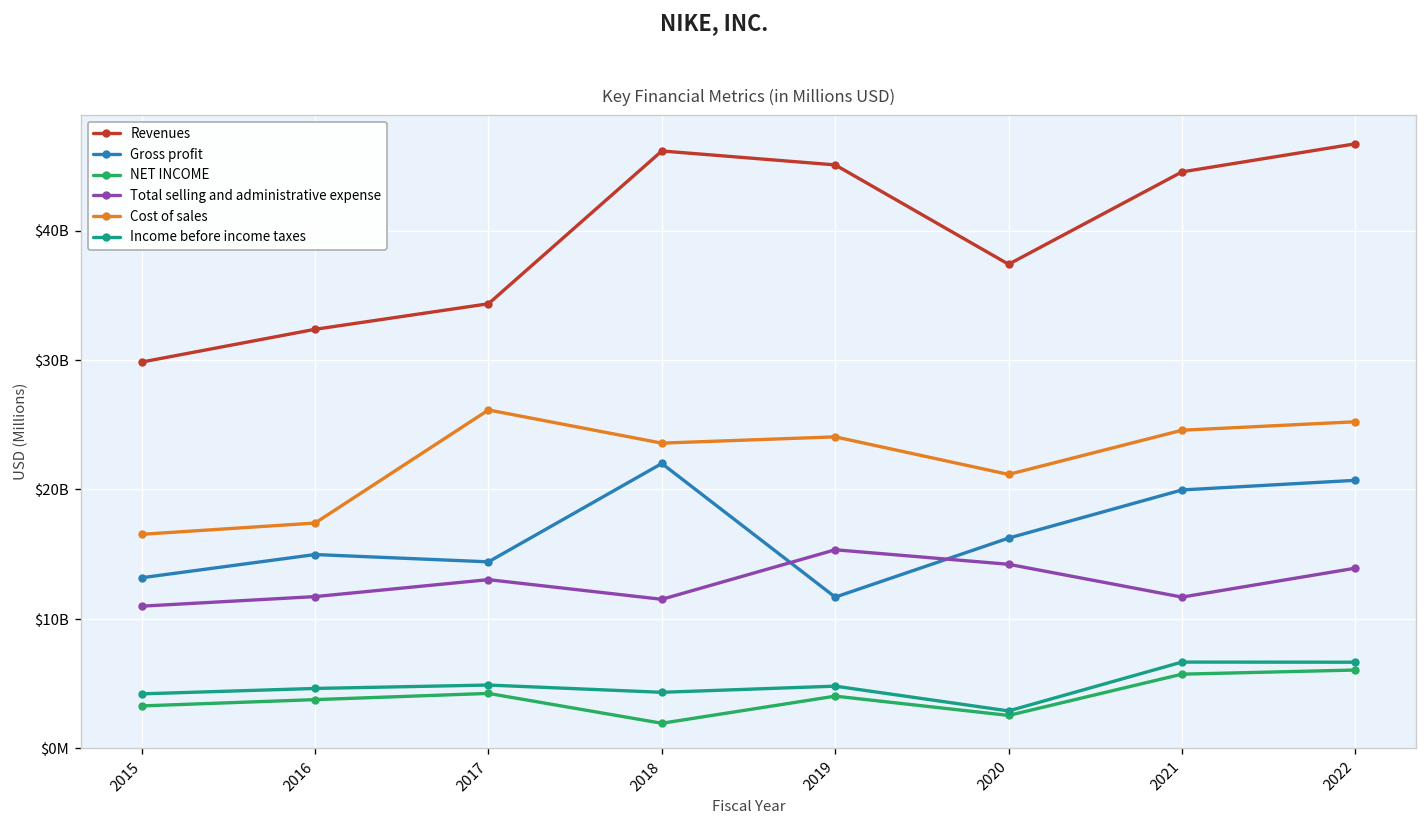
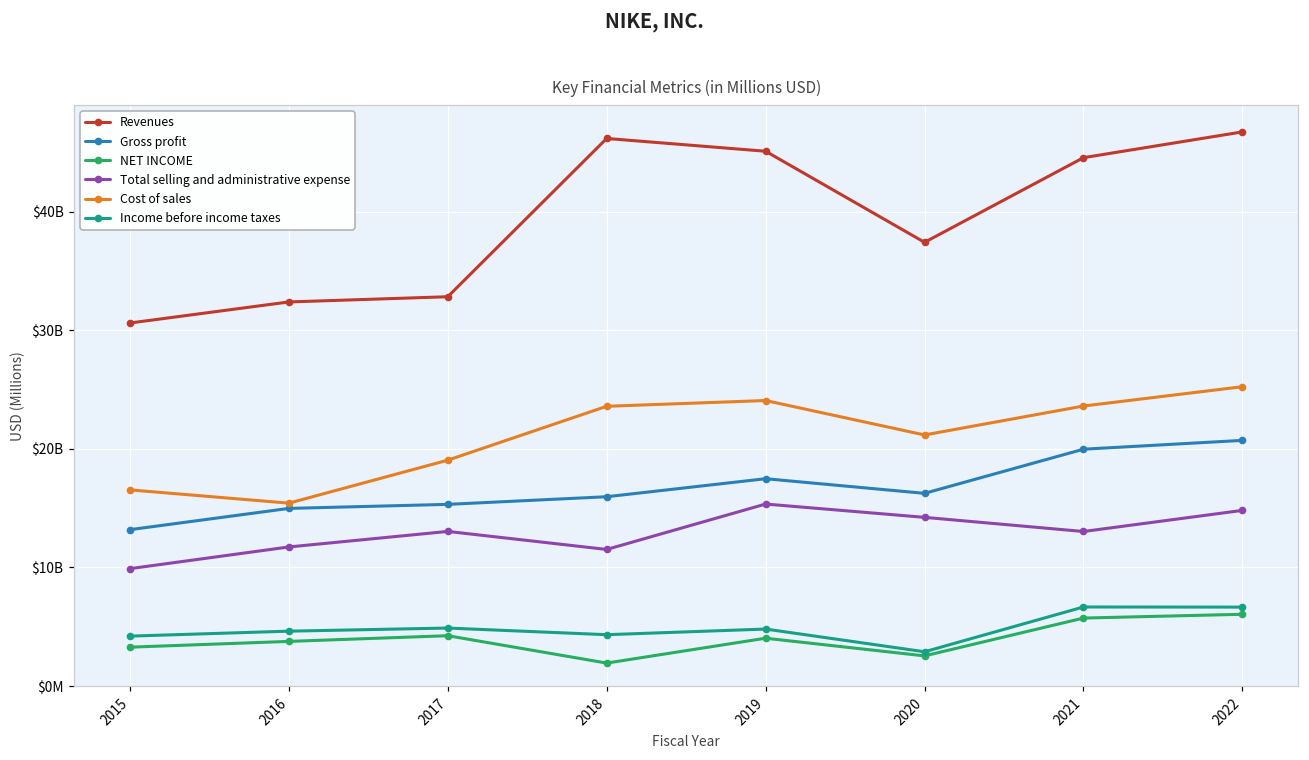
Revenues, 2015: $29800000000 -> $30600000000
Total selling and administrative expense, 2015: $11000000000 -> $9900000000
Cost of sales, 2016: $17400000000 -> $15400000000
Revenues, 2017: $34400000000 -> $32800000000
Gross profit, 2017: $14400000000 -> $15300000000
Cost of sales, 2017: $26100000000 -> $19000000000
Gross profit, 2018: $22000000000 -> $16000000000
Gross profit, 2019: $11700000000 -> $17500000000
Total selling and administrative expense, 2021: $11700000000 -> $13000000000
Cost of sales, 2021: $24600000000 -> $23600000000
Total selling and administrative expense, 2022: $13900000000 -> $14800000000
